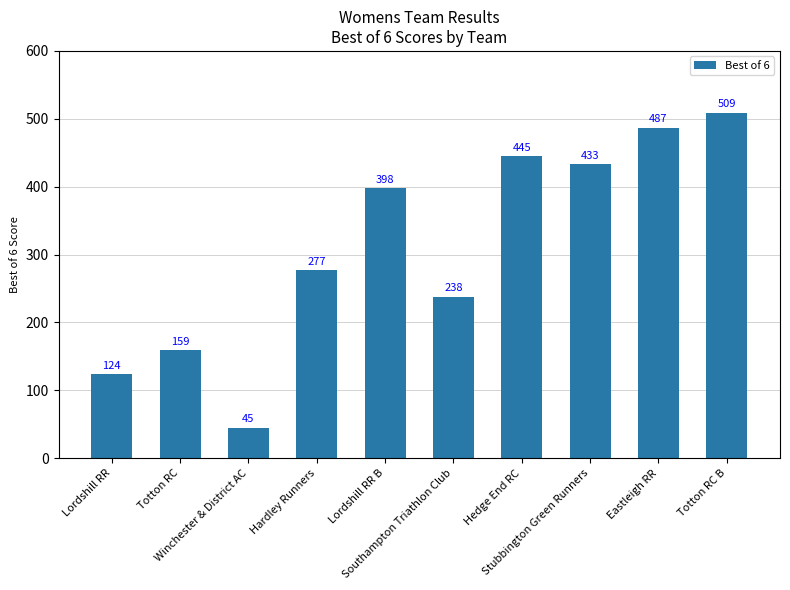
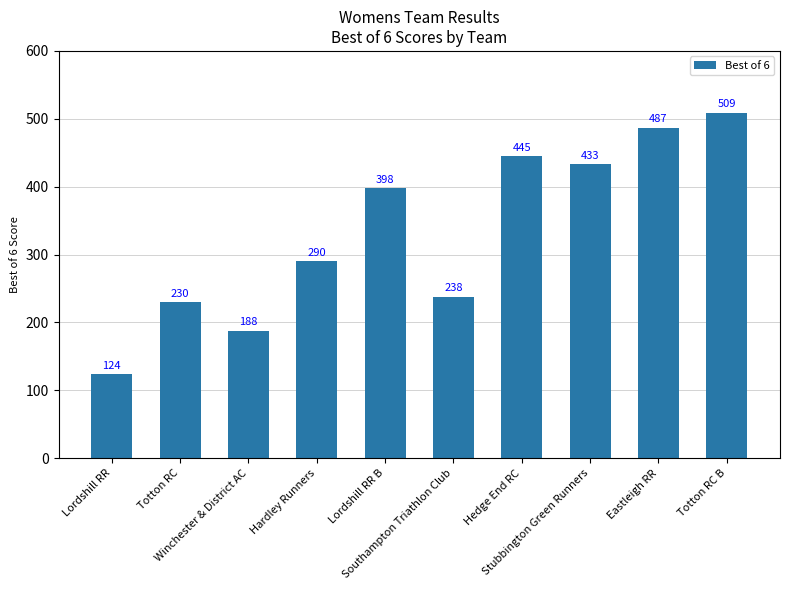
Totton RC: 159 -> 230
Winchester & District AC: 45 -> 188
Hardley Runners: 277 -> 290
